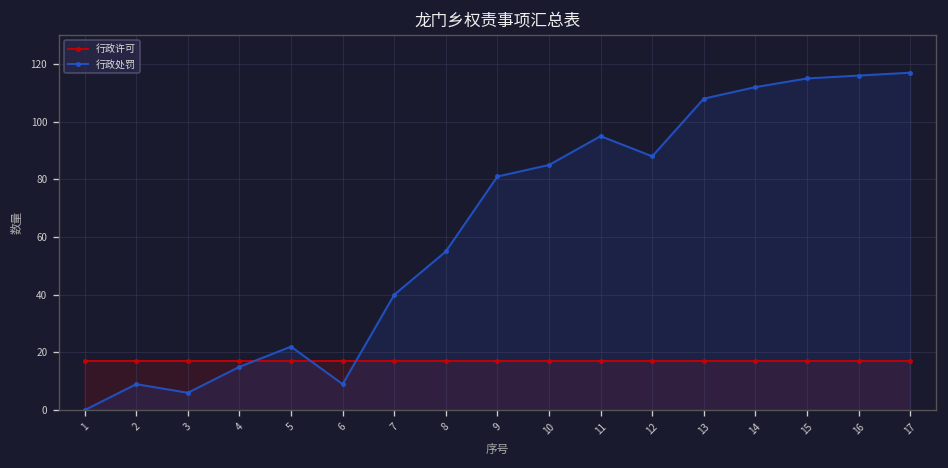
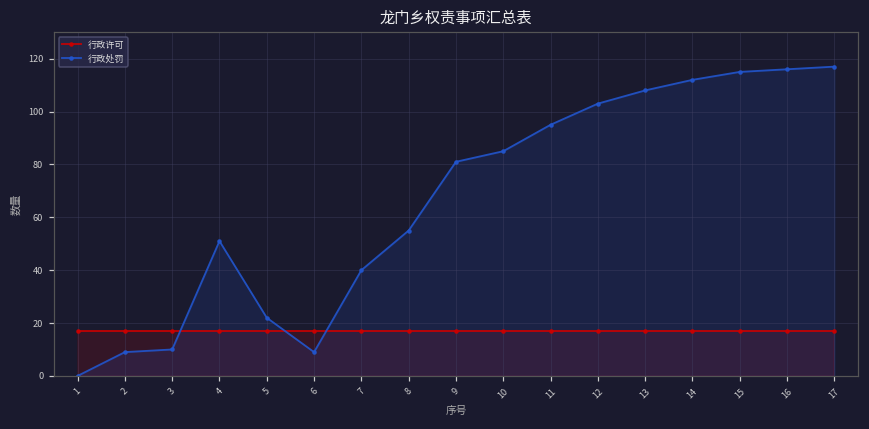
行政处罚, 3: 6 -> 10
行政处罚, 4: 15 -> 51
行政处罚, 12: 88 -> 103
